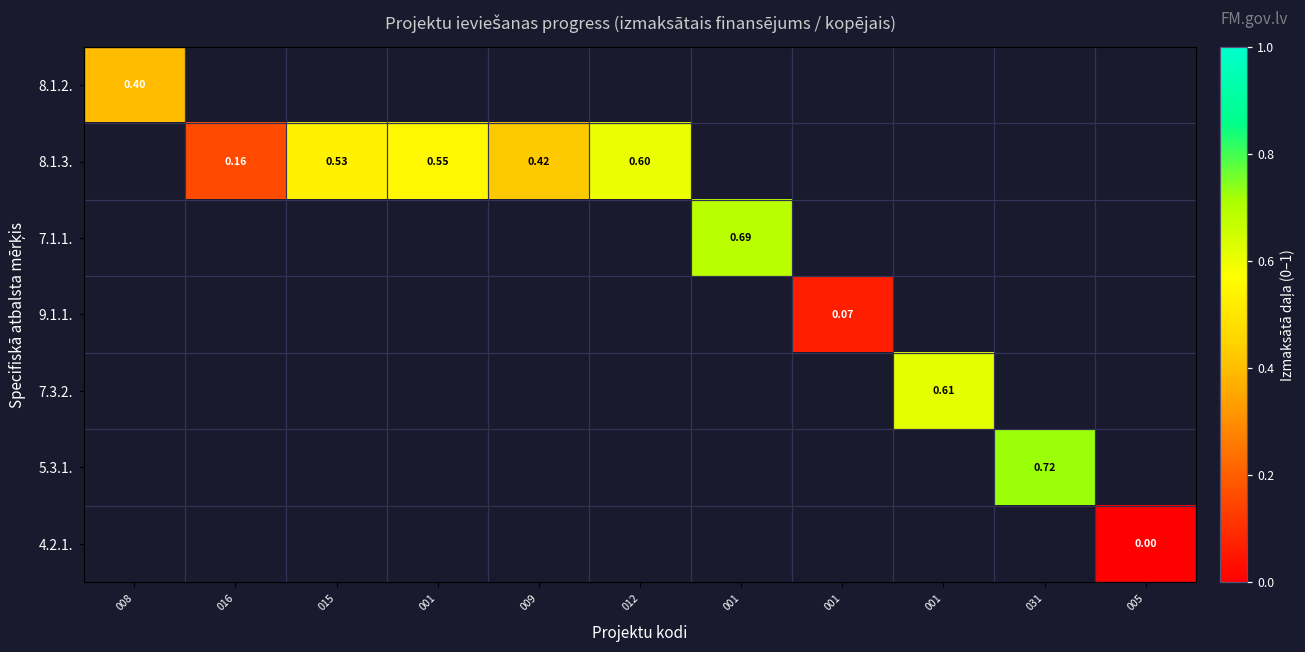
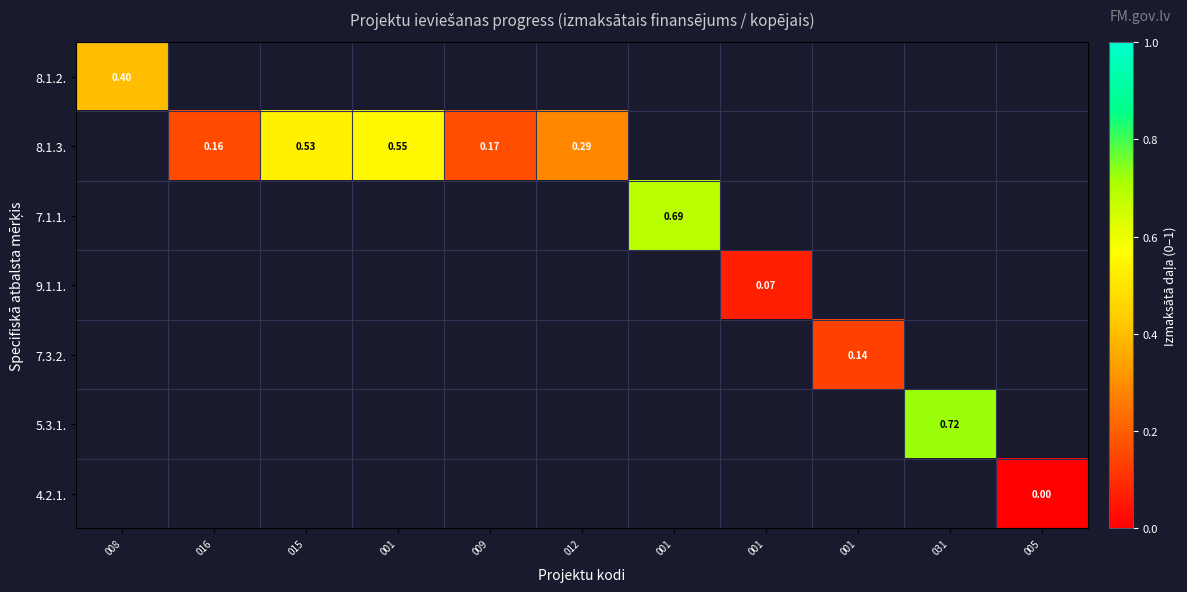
8.1.3., 009: 0.42 -> 0.17
8.1.3., 012: 0.60 -> 0.29
7.3.2., 001: 0.61 -> 0.14
